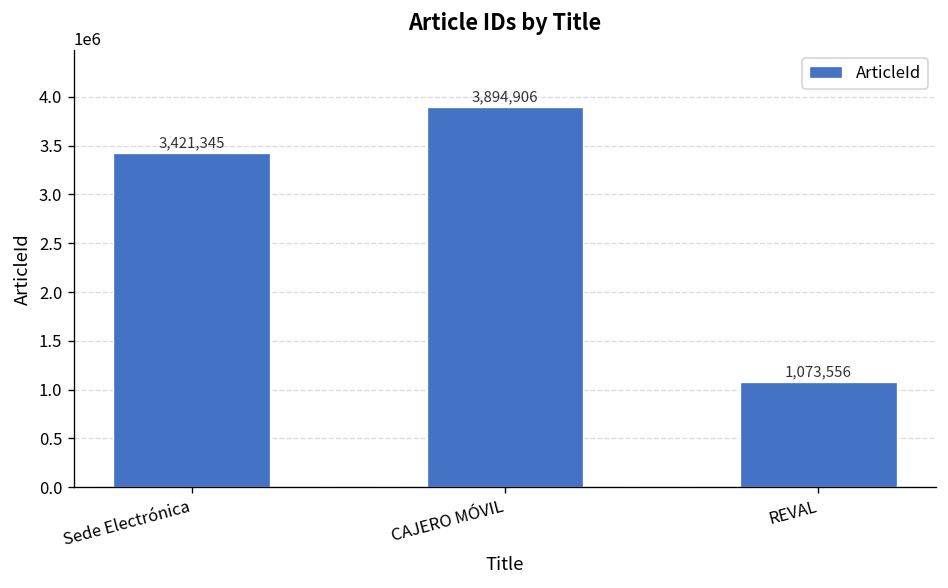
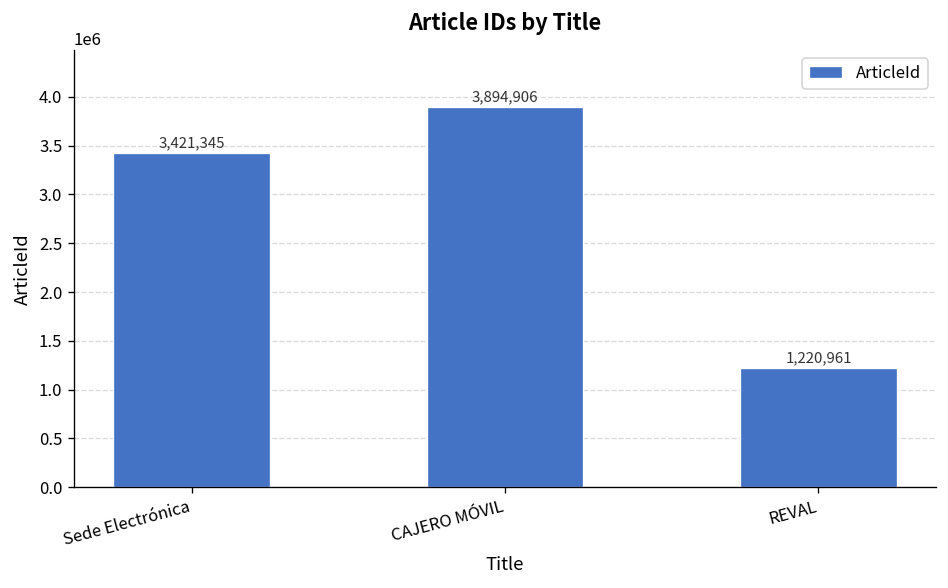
REVAL: 1,073,556 -> 1,220,961
